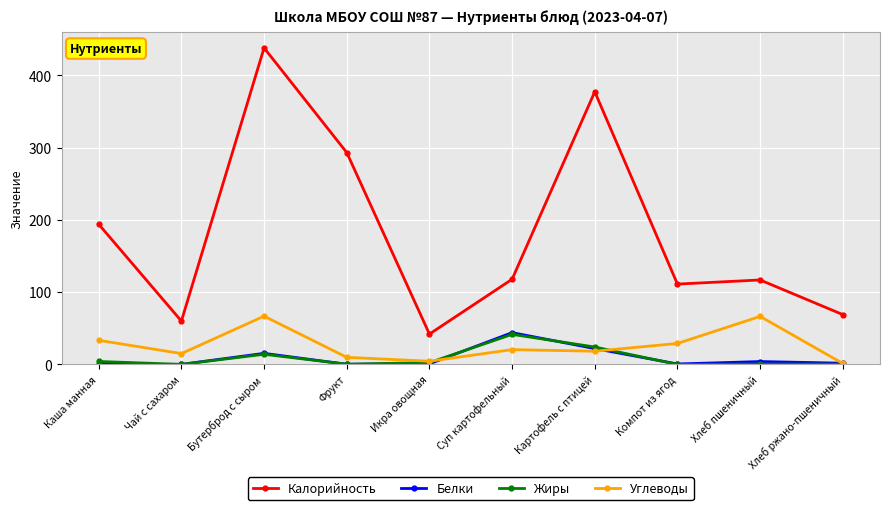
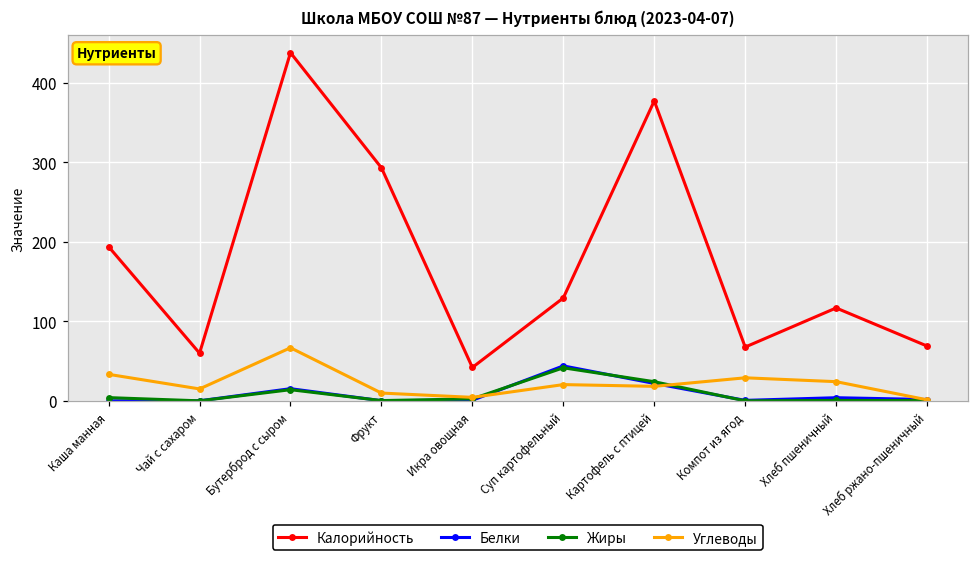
Калорийность, Суп картофельный: 120 -> 130
Калорийность, Компот из ягод: 110 -> 70
Углеводы, Хлеб пшеничный: 70 -> 20
